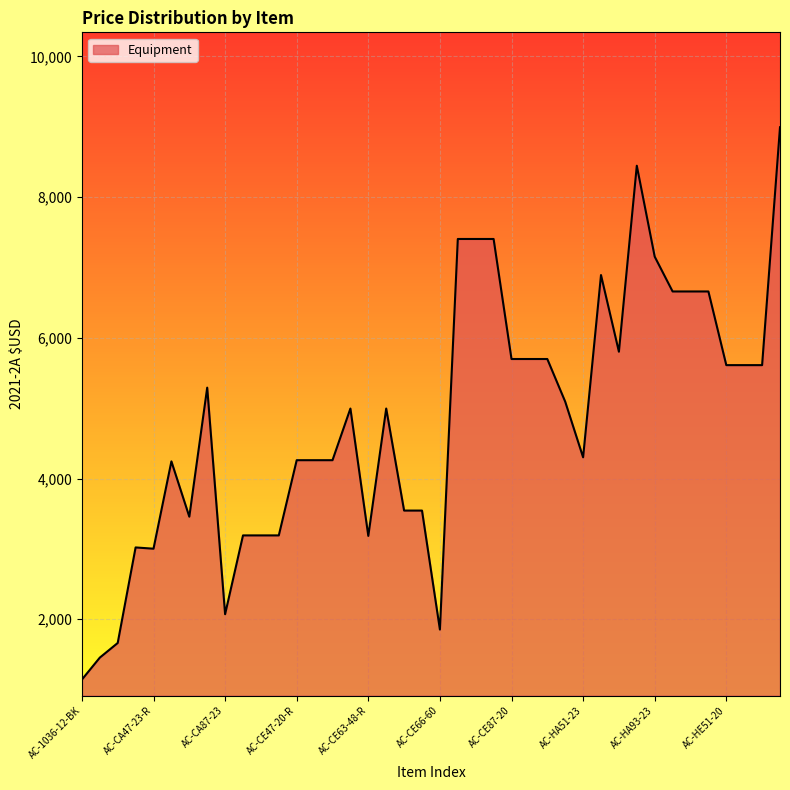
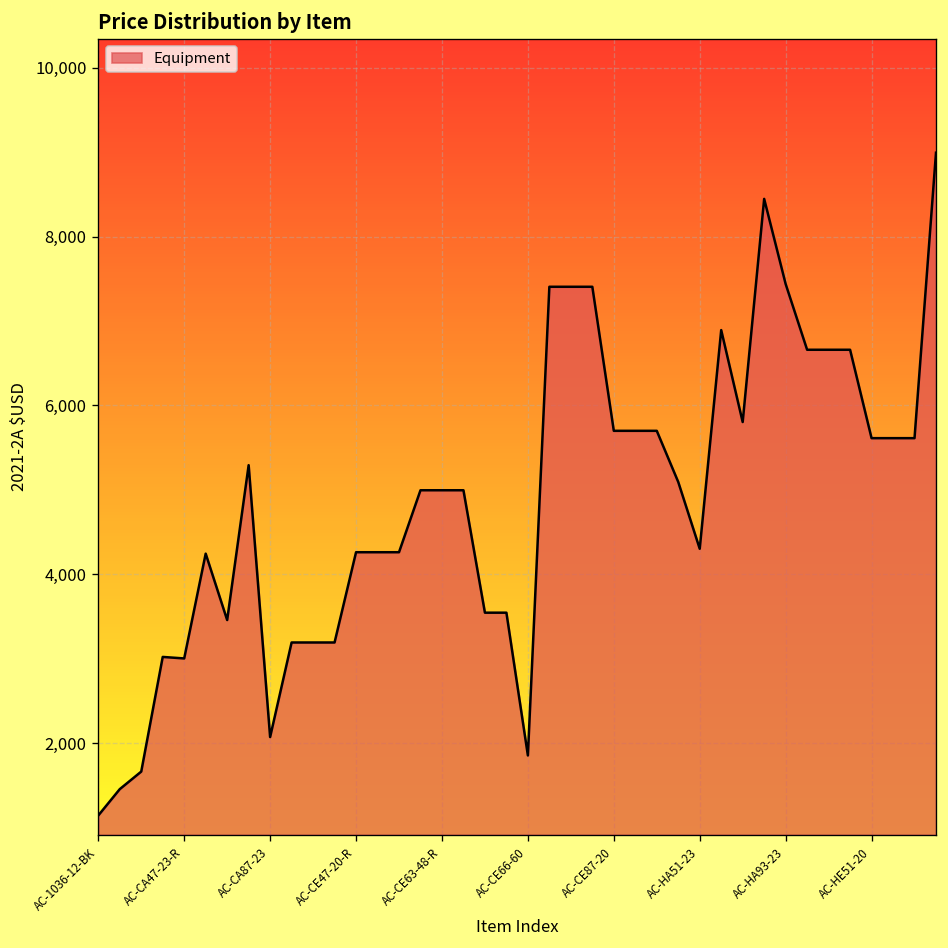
AC-CE63-48-R: 3,200 -> 5,000
AC-HA93-23: 7,200 -> 7,400
